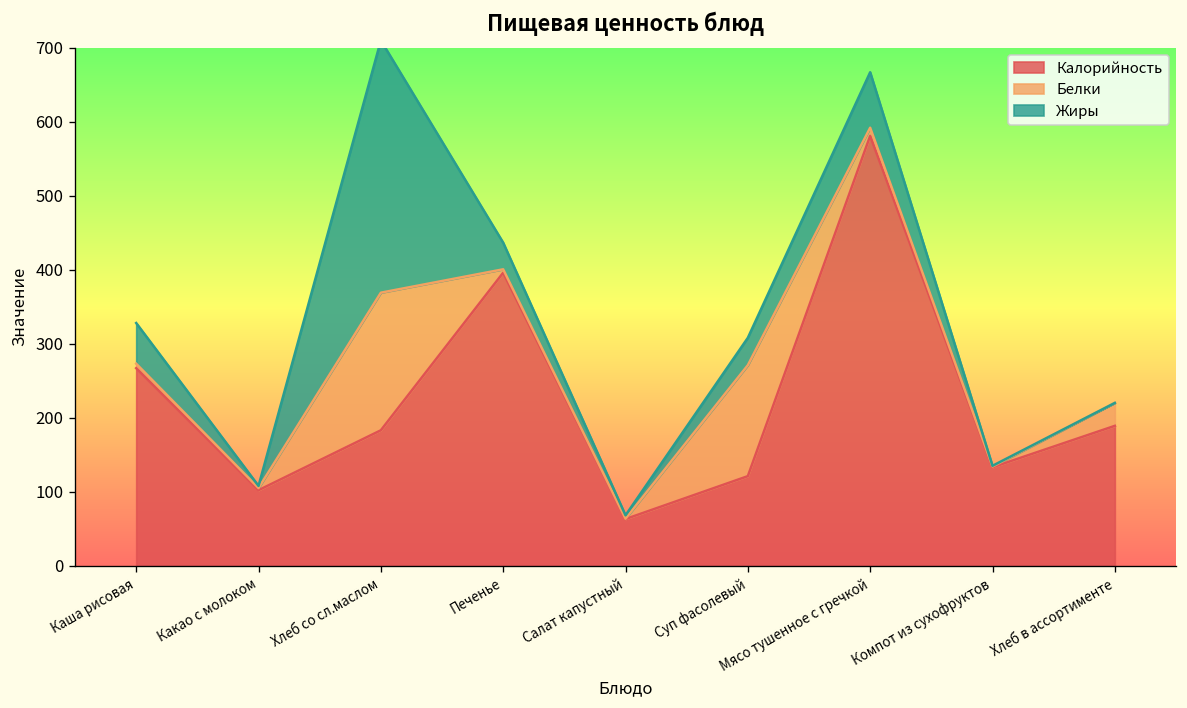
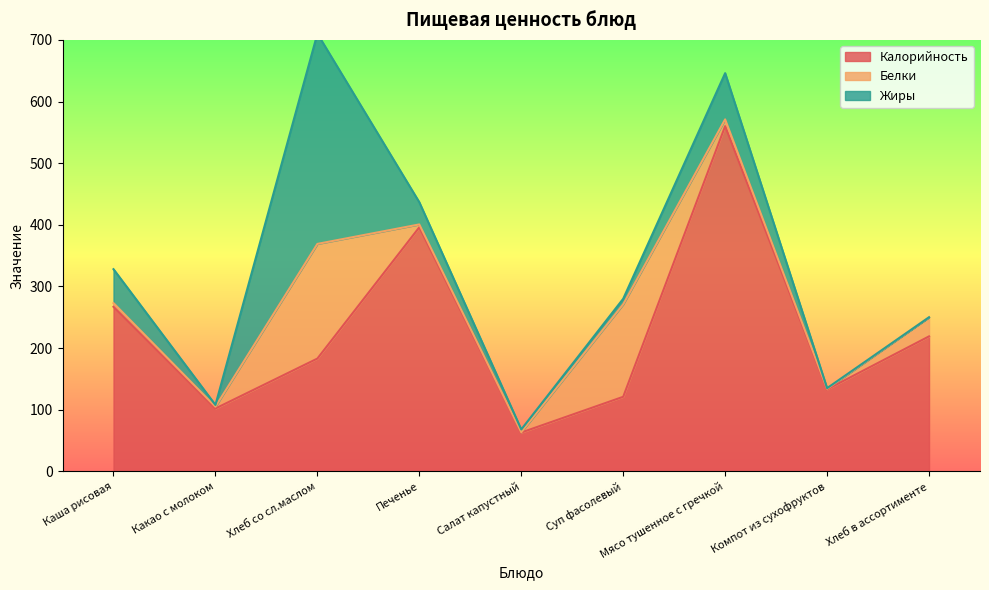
Жиры, Суп фасолевый: 40 -> 10
Калорийность, Мясо тушенное с гречкой: 580 -> 560
Калорийность, Хлеб в ассортименте: 190 -> 220
